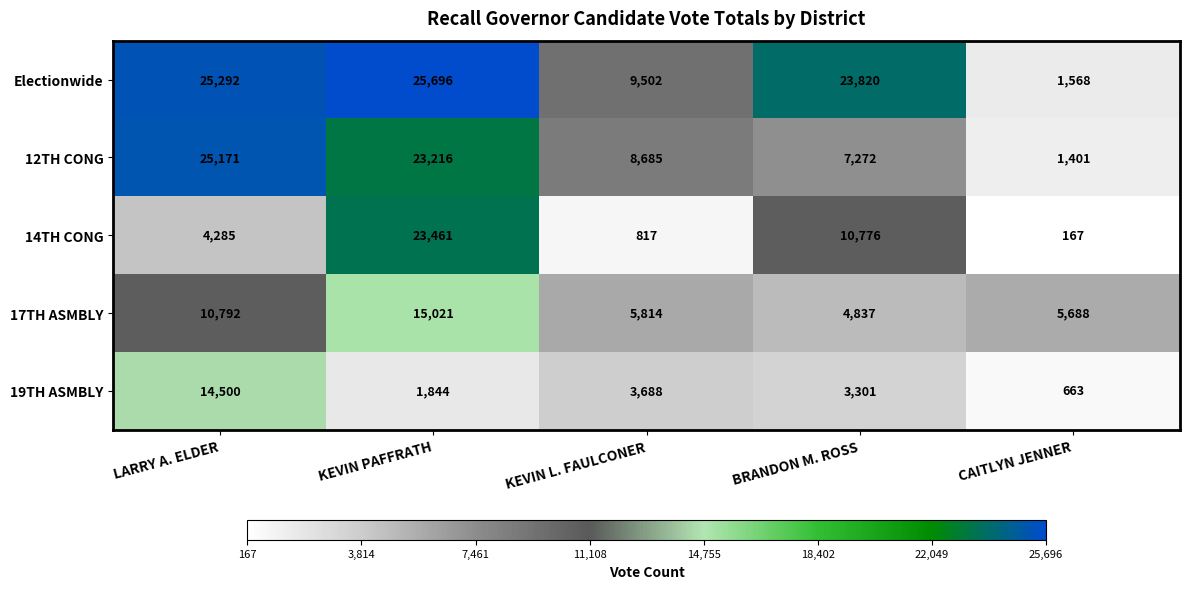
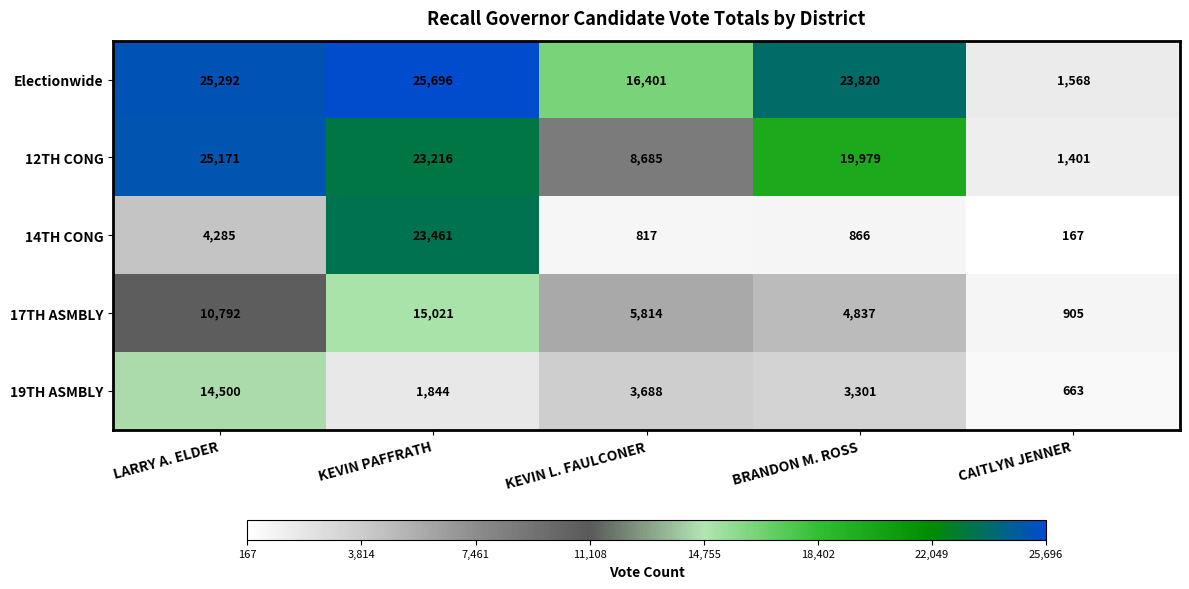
Electionwide, KEVIN L. FAULCONER: 9,502 -> 16,401
12TH CONG, BRANDON M. ROSS: 7,272 -> 19,979
14TH CONG, BRANDON M. ROSS: 10,776 -> 866
17TH ASMBLY, CAITLYN JENNER: 5,688 -> 905
